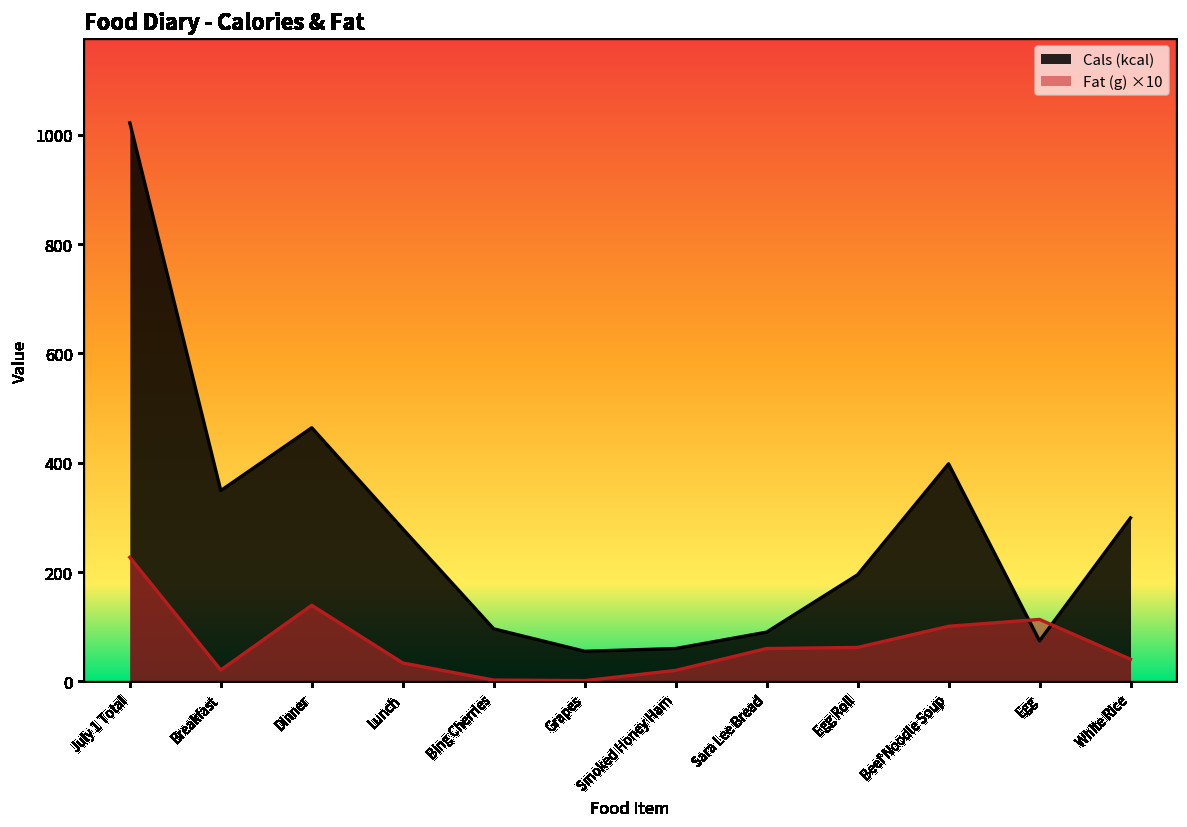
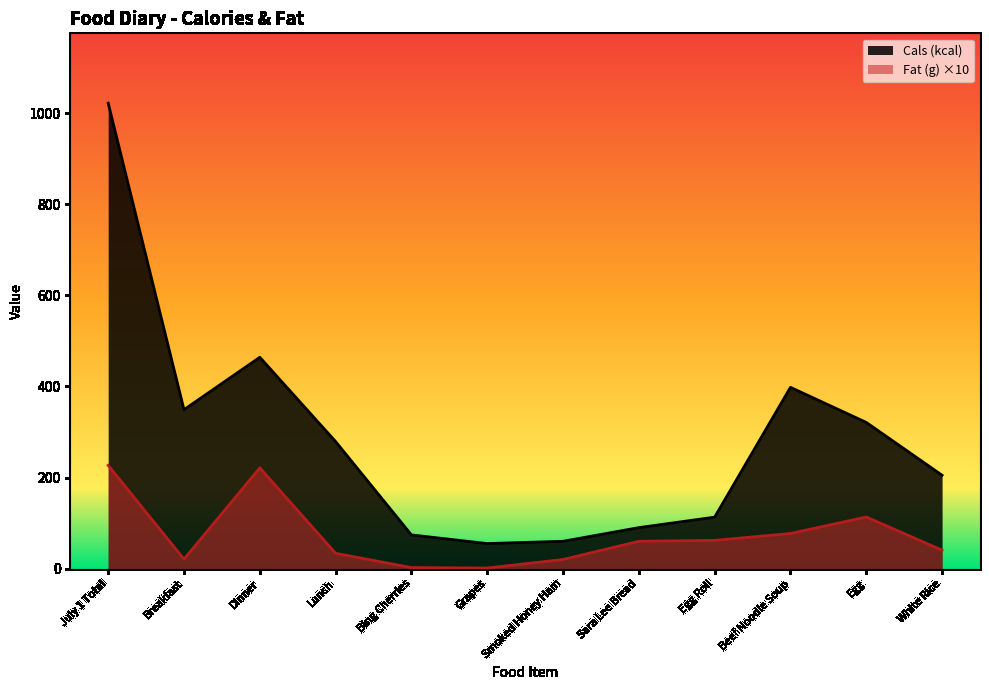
Fat (g) ×10, Dinner: 140 -> 220
Cals (kcal), Bing Cherries: 100 -> 70
Cals (kcal), Egg Roll: 200 -> 110
Fat (g) ×10, Beef Noodle Soup: 100 -> 80
Cals (kcal), Egg: 70 -> 320
Cals (kcal), White Rice: 300 -> 210
